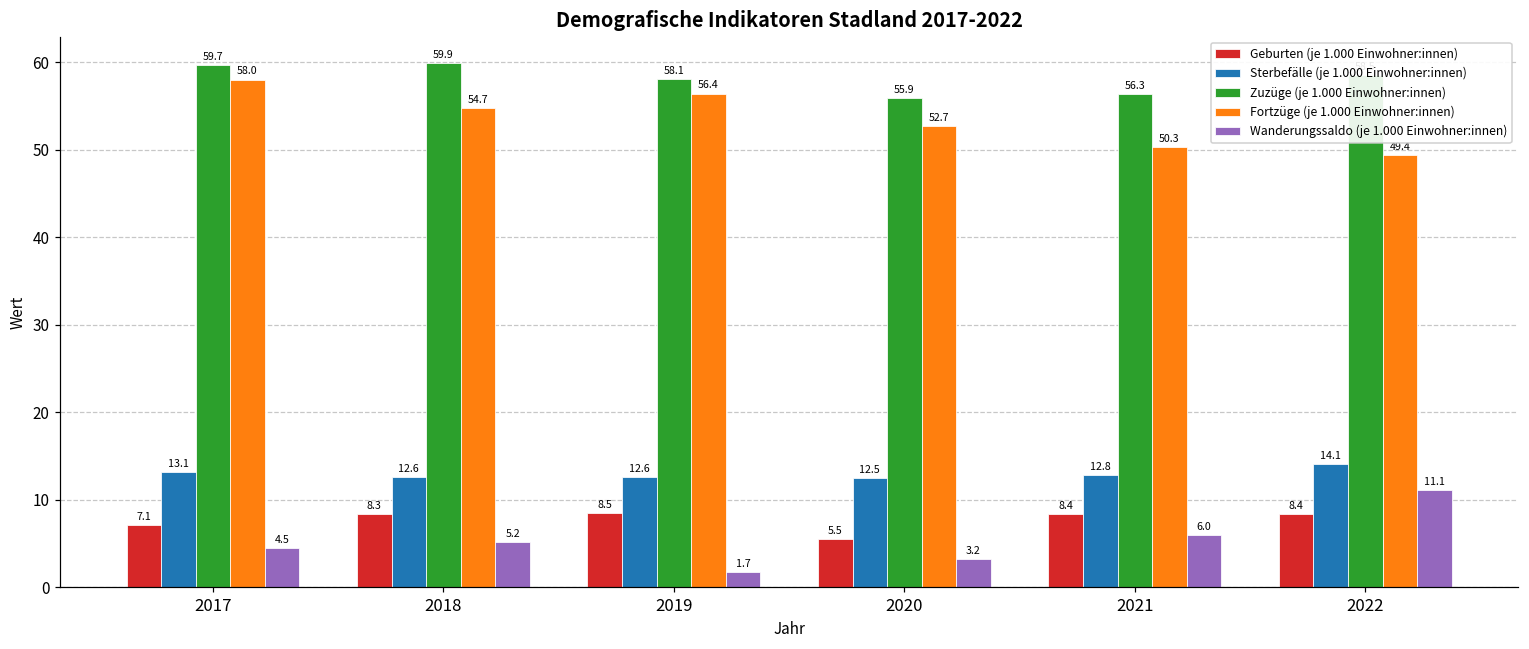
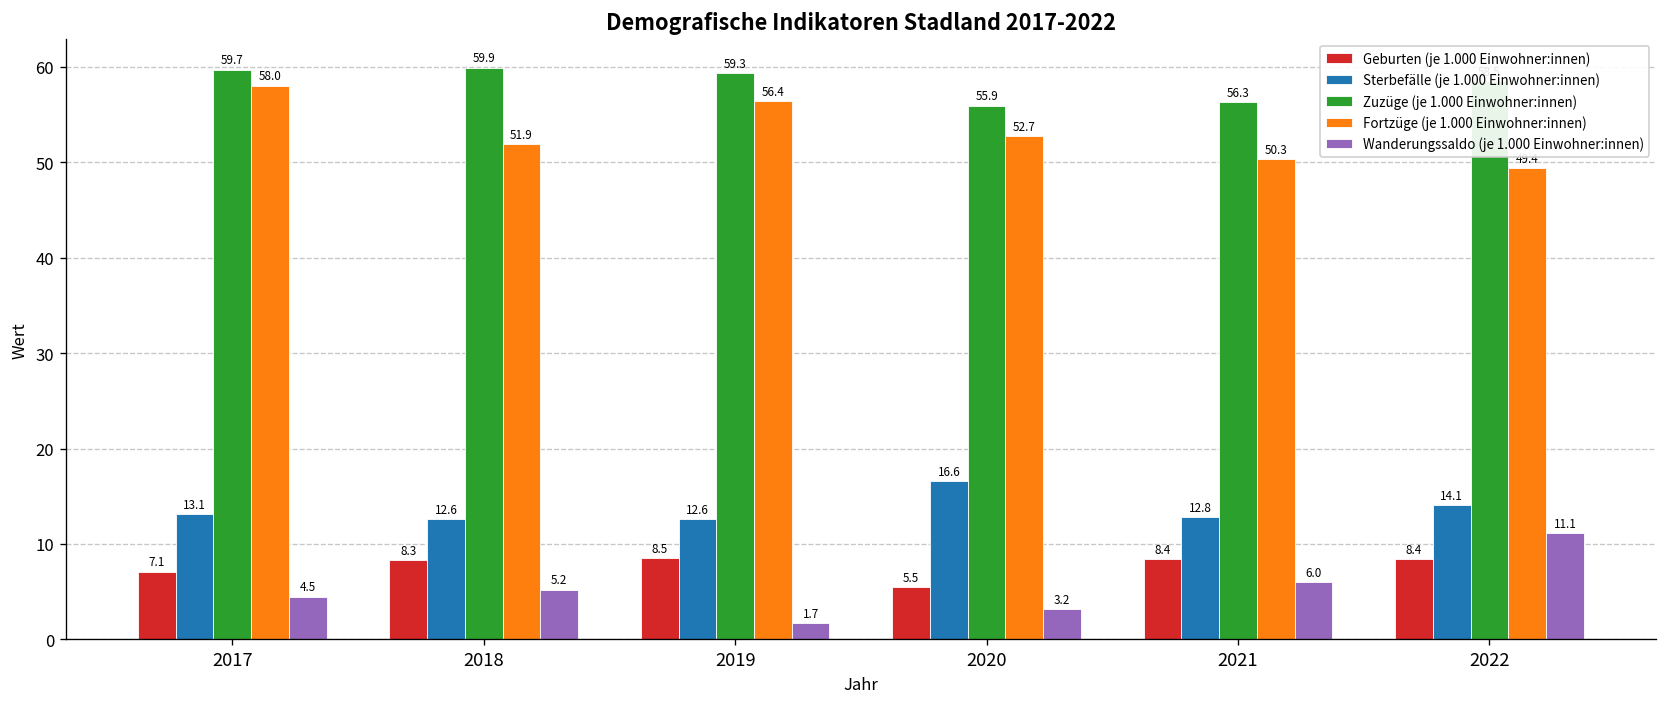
Fortzüge (je 1.000 Einwohner:innen), 2018: 54.7 -> 51.9
Zuzüge (je 1.000 Einwohner:innen), 2019: 58.1 -> 59.3
Sterbefälle (je 1.000 Einwohner:innen), 2020: 12.5 -> 16.6
